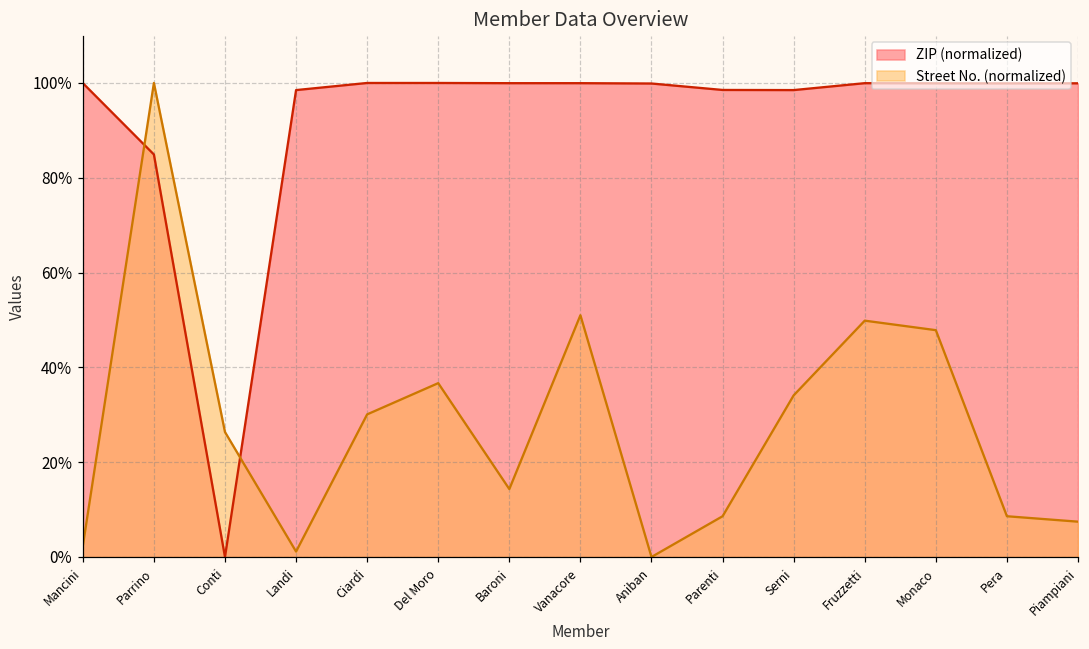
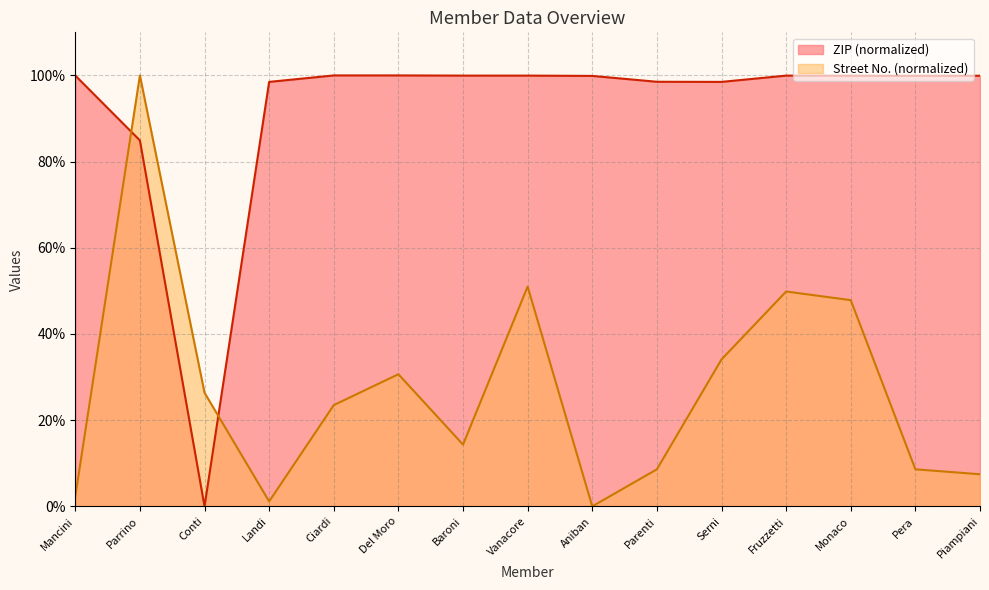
Street No. (normalized), Ciardi: 30% -> 23%
Street No. (normalized), Del Moro: 37% -> 31%
